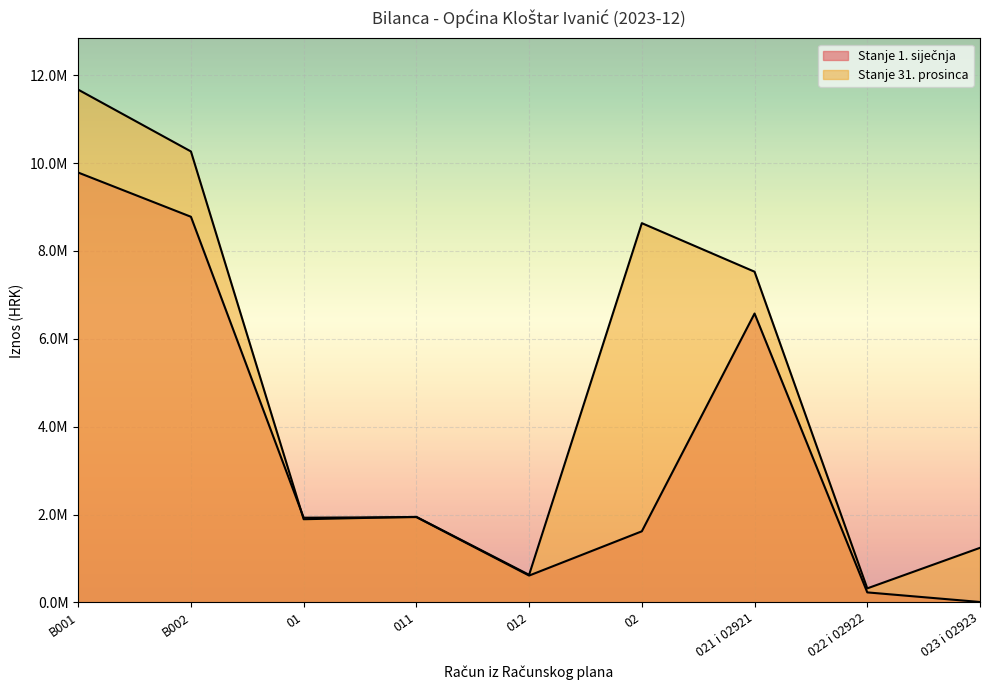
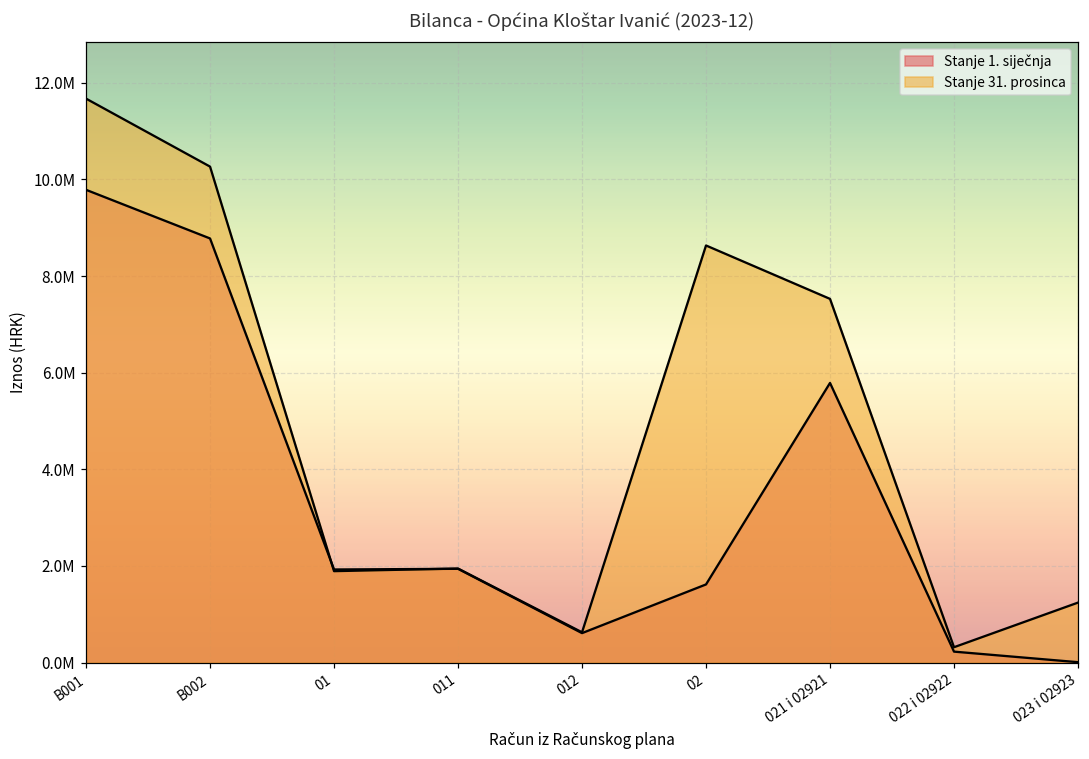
Stanje 1. siječnja, 021 i 02921: 6600000 -> 5800000
